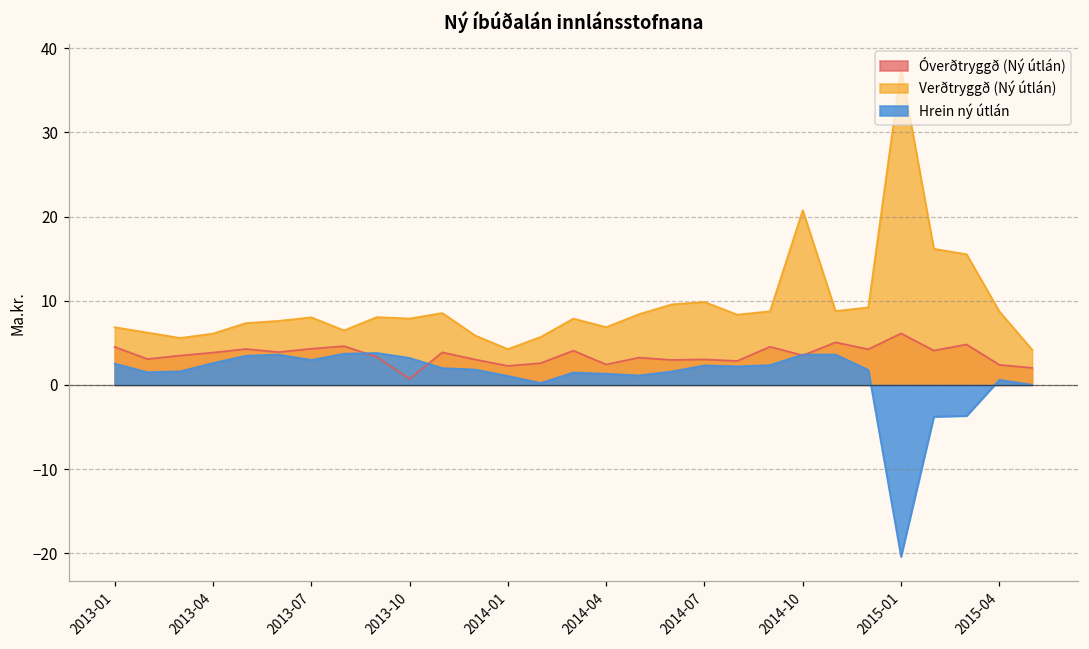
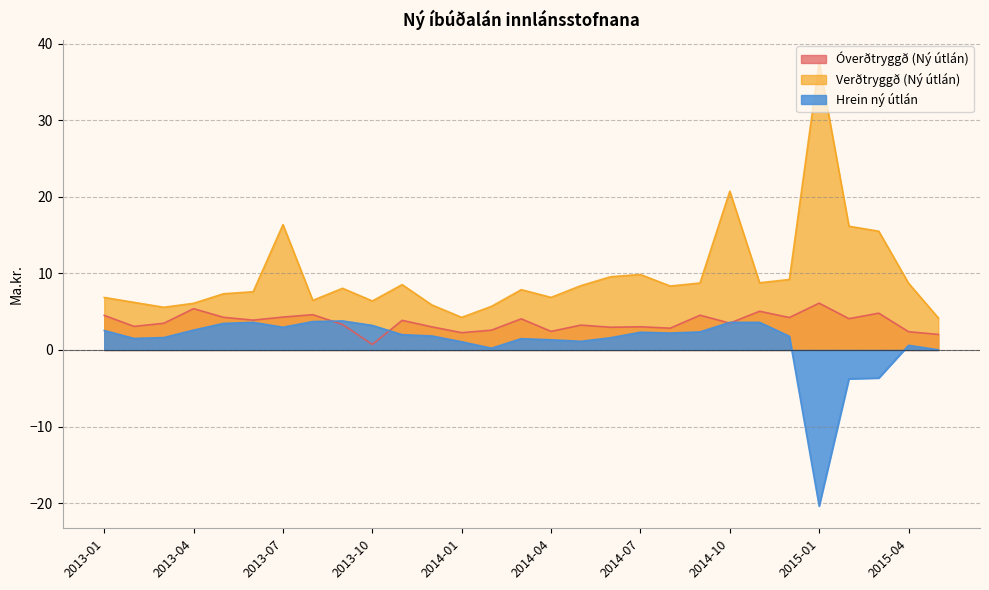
Óverðtryggð (Ný útlán), 2013-04: 4 -> 5
Verðtryggð (Ný útlán), 2013-07: 8 -> 16
Verðtryggð (Ný útlán), 2013-10: 8 -> 6
